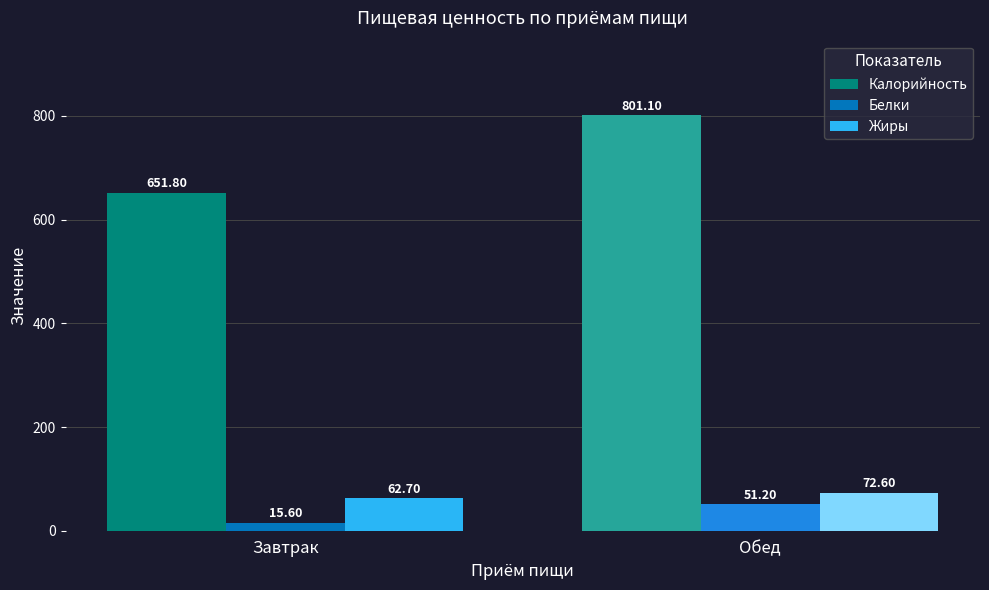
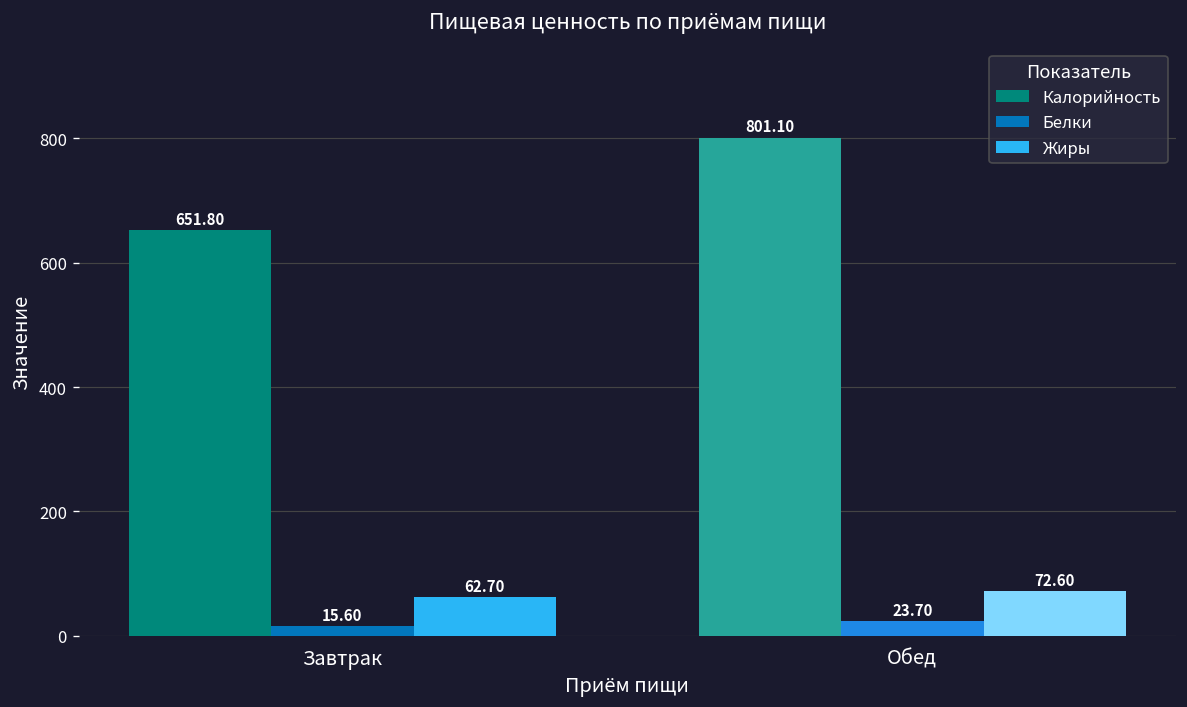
Белки, Обед: 51.20 -> 23.70
